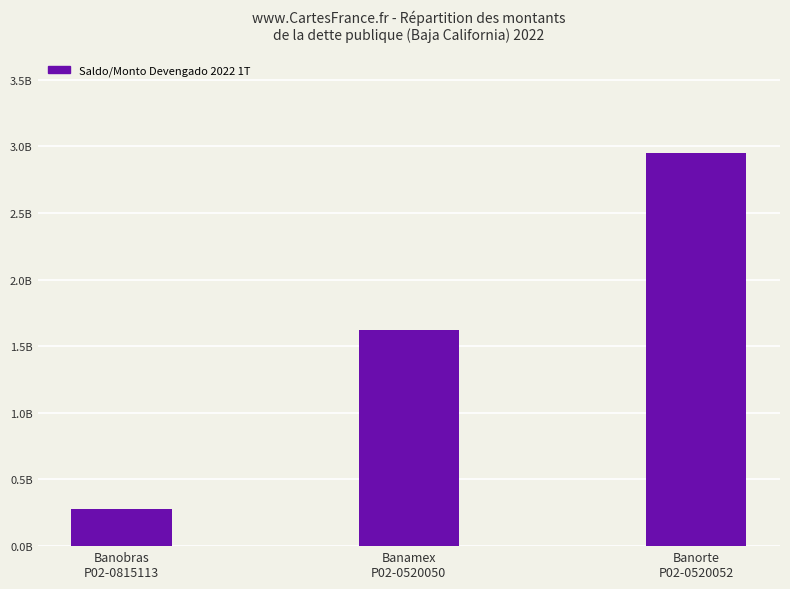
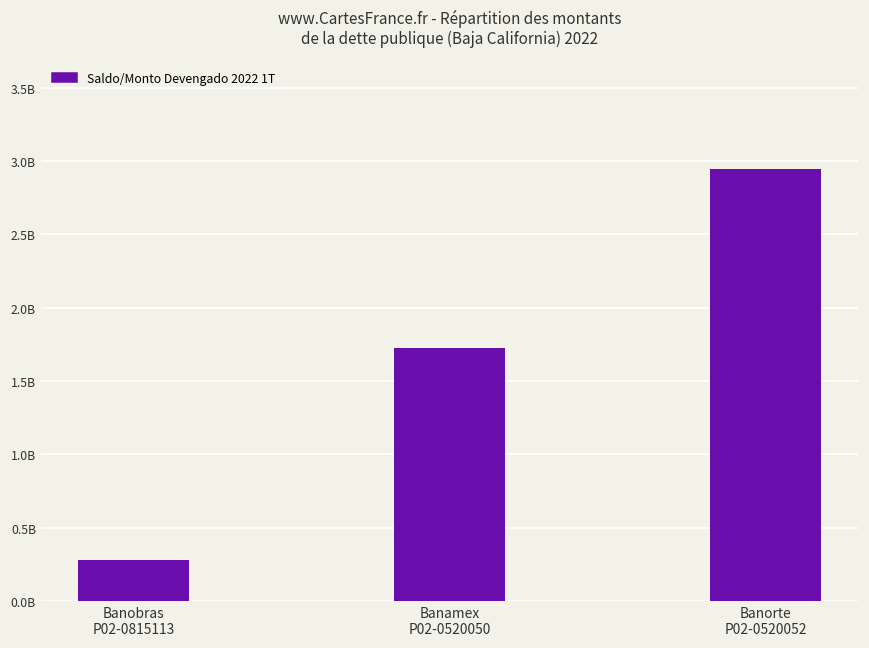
Banamex P02-0520050: 1620000000 -> 1720000000
